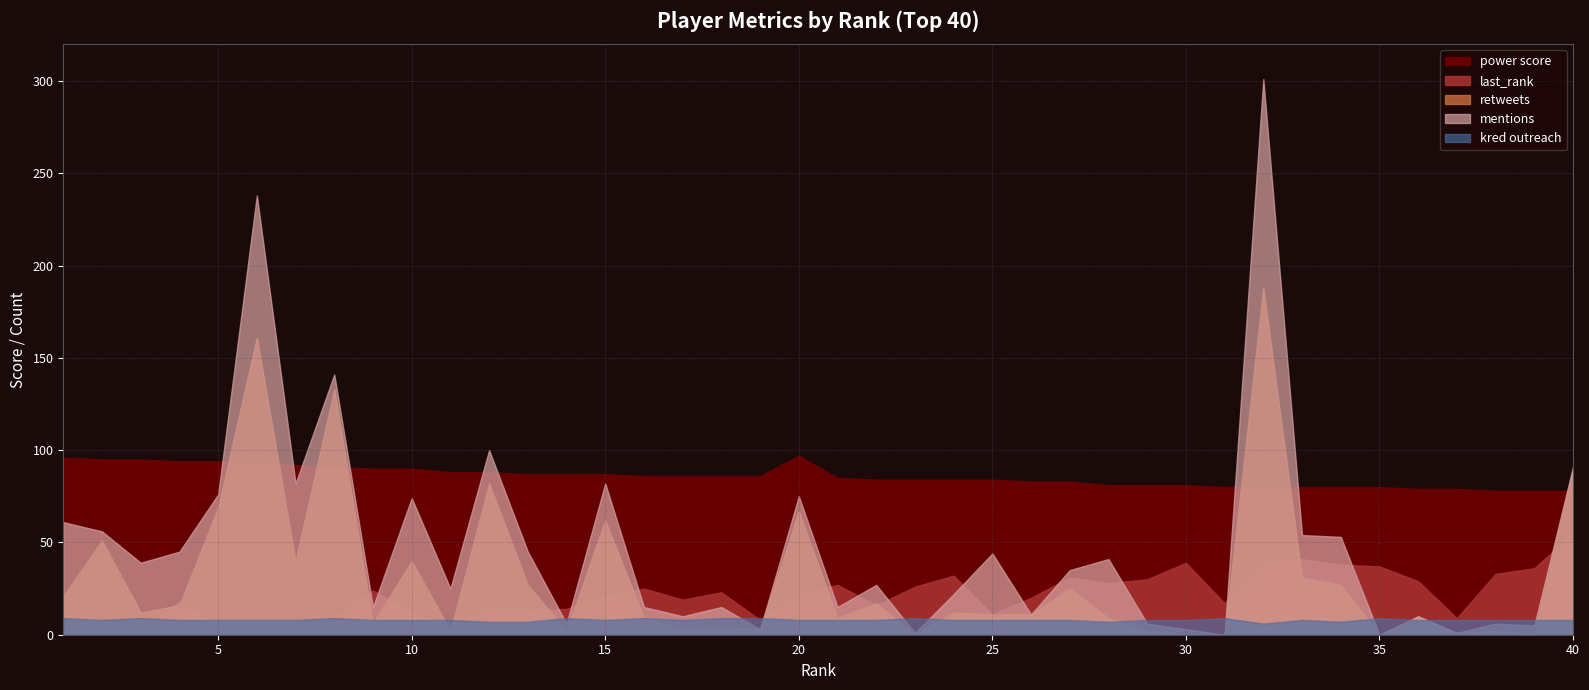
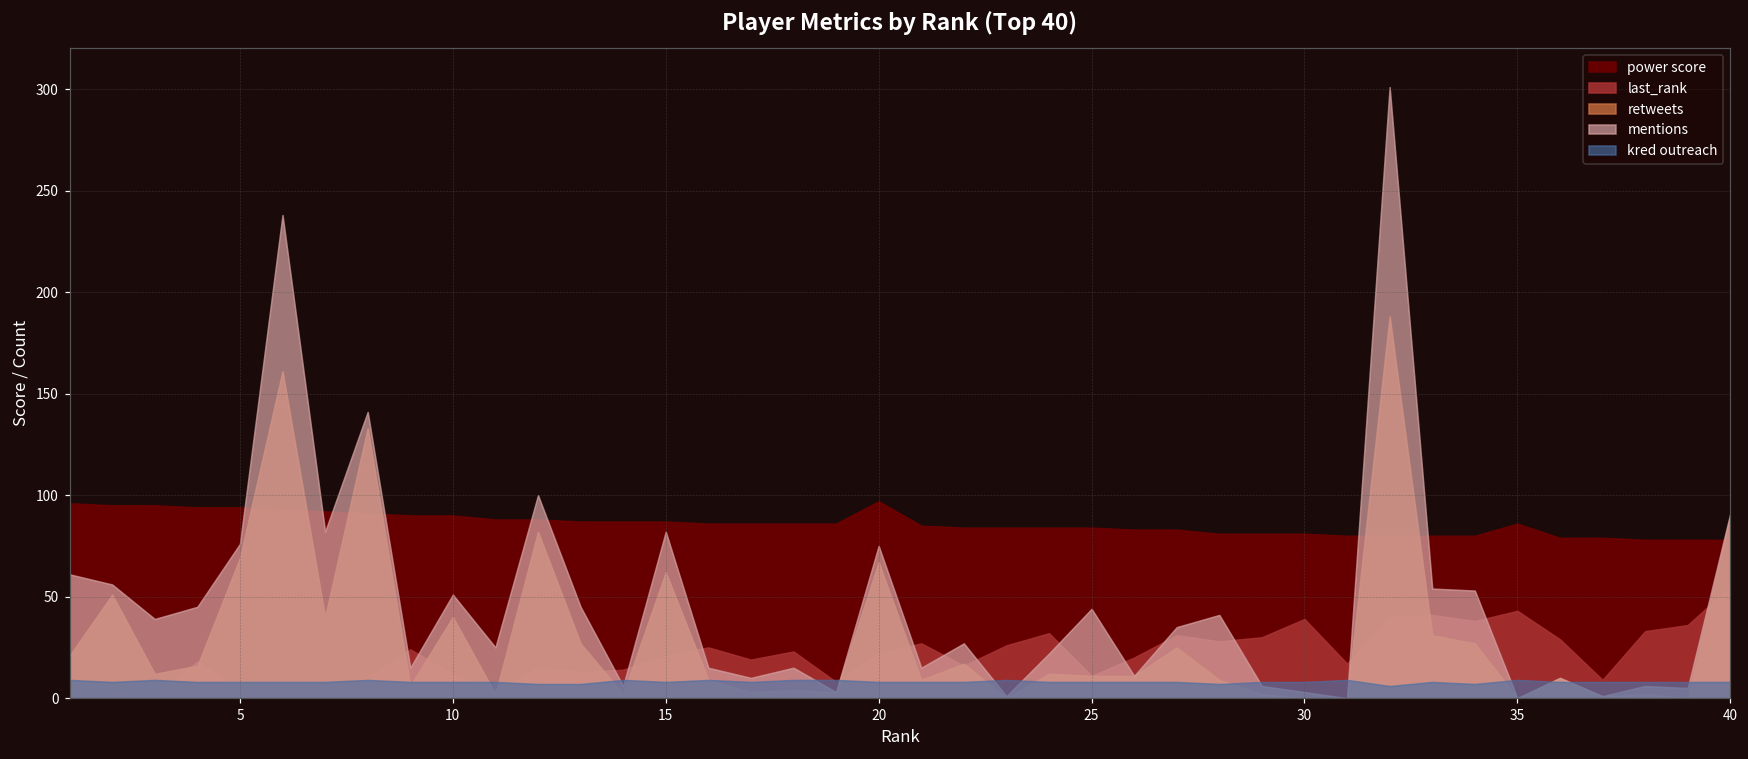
mentions, 10: 74 -> 51
power score, 35: 80 -> 86
last_rank, 35: 37 -> 43
